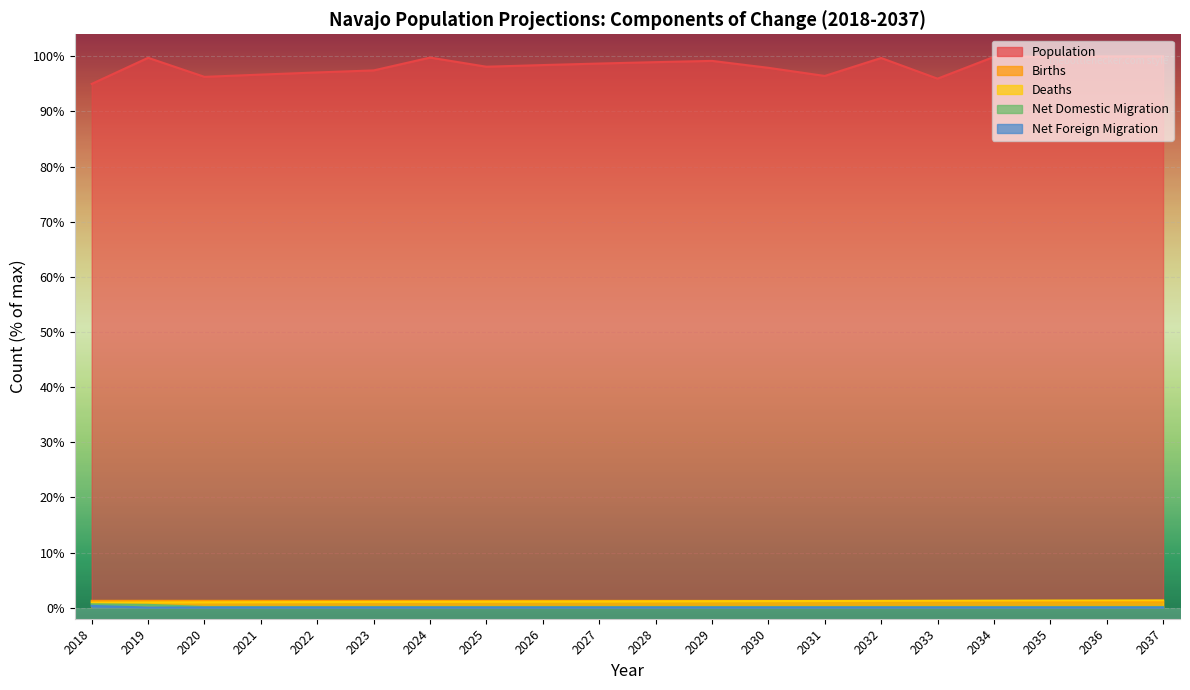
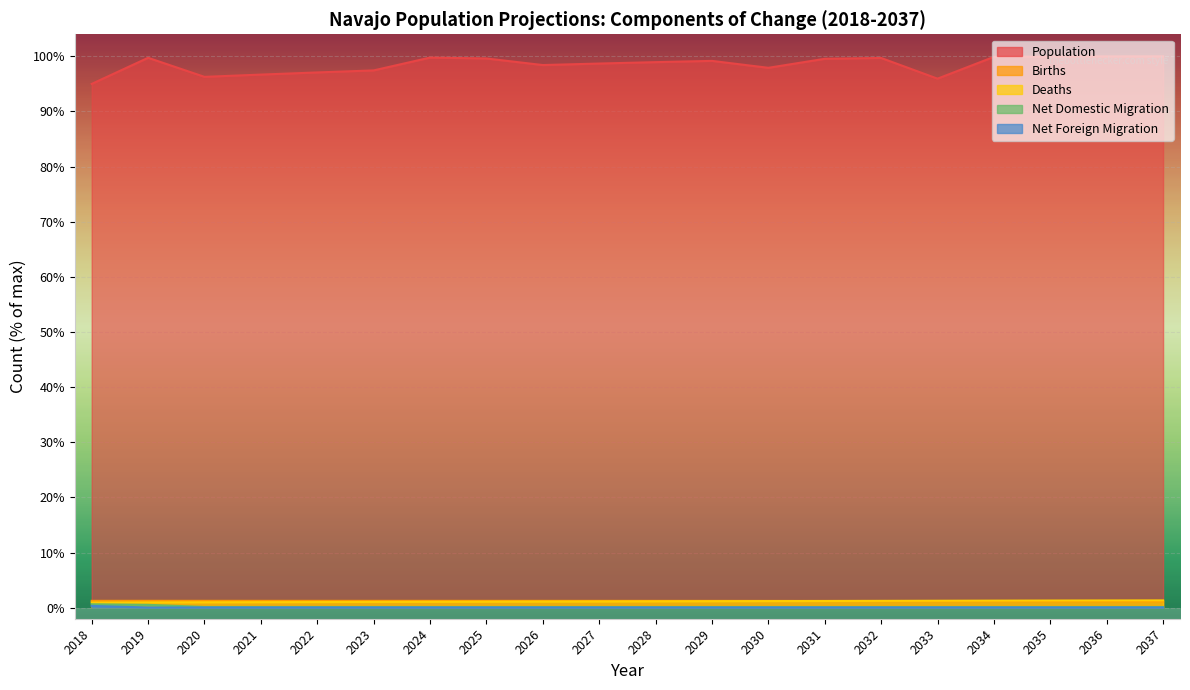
Population, 2025: 98% -> 100%
Population, 2031: 96% -> 100%
